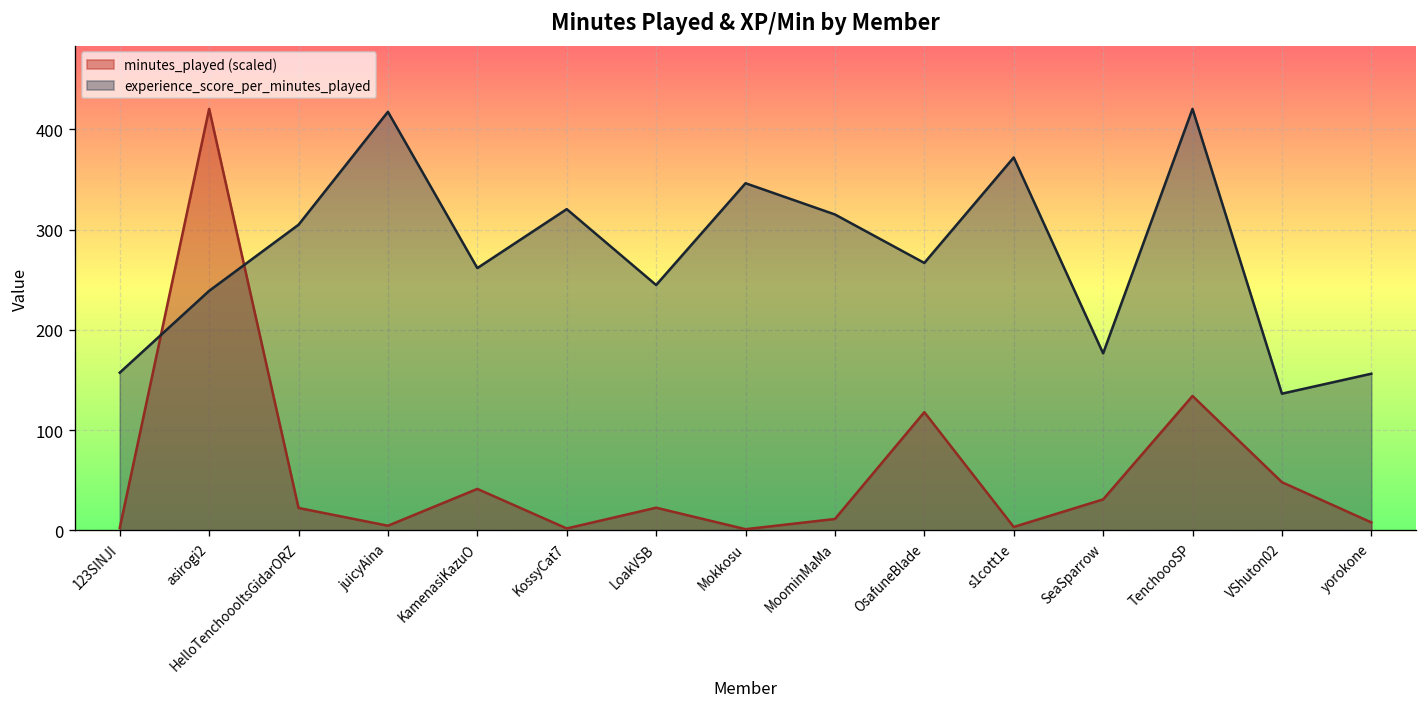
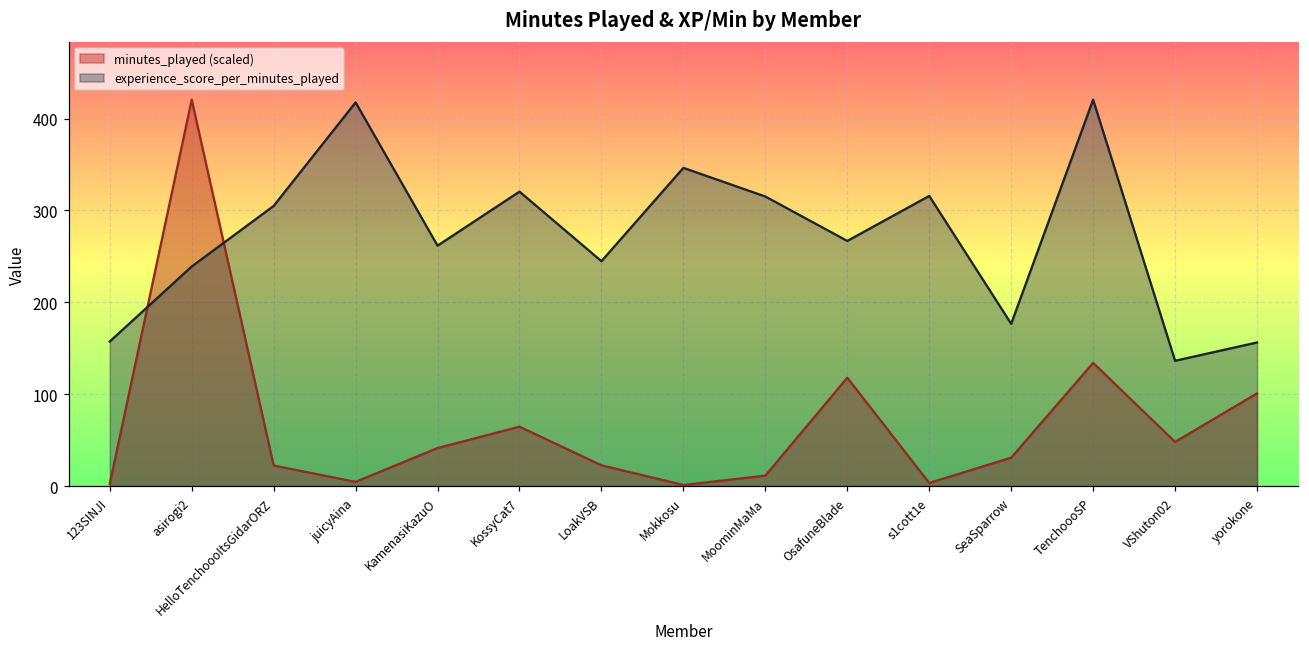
minutes_played (scaled), KossyCat7: 0 -> 60
experience_score_per_minutes_played, s1cott1e: 370 -> 320
minutes_played (scaled), yorokone: 10 -> 100
